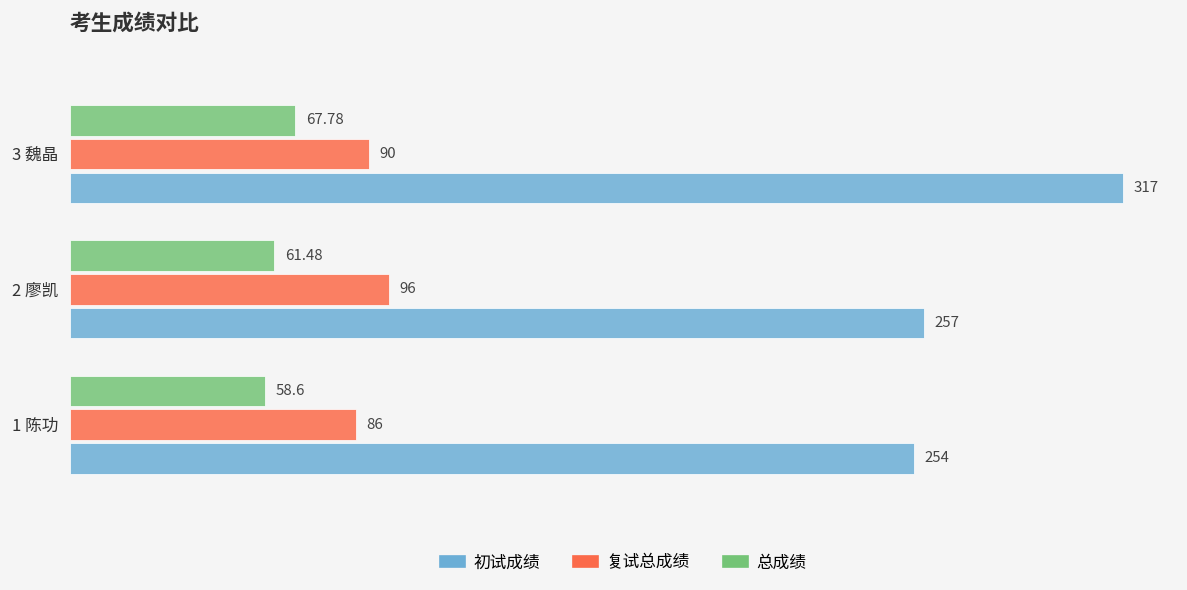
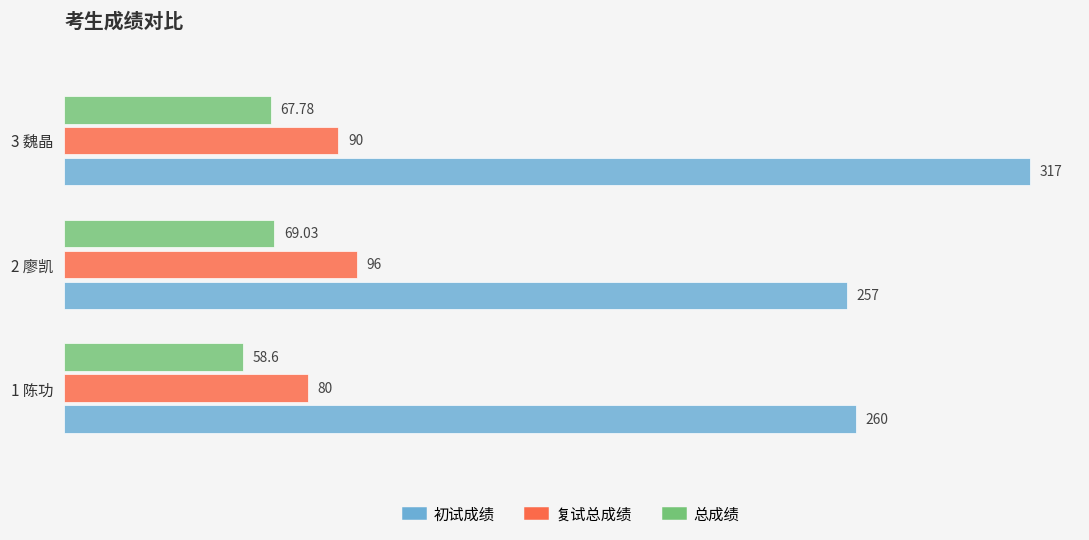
总成绩, 2 廖凯: 61.48 -> 69.03
复试总成绩, 1 陈功: 86 -> 80
初试成绩, 1 陈功: 254 -> 260
